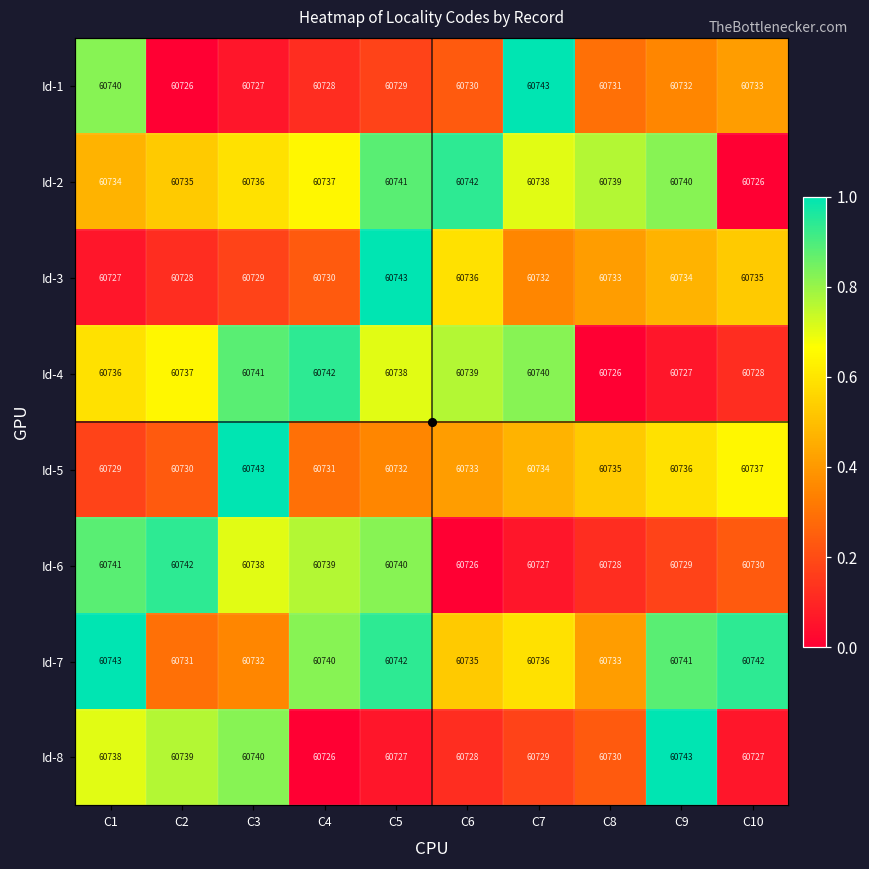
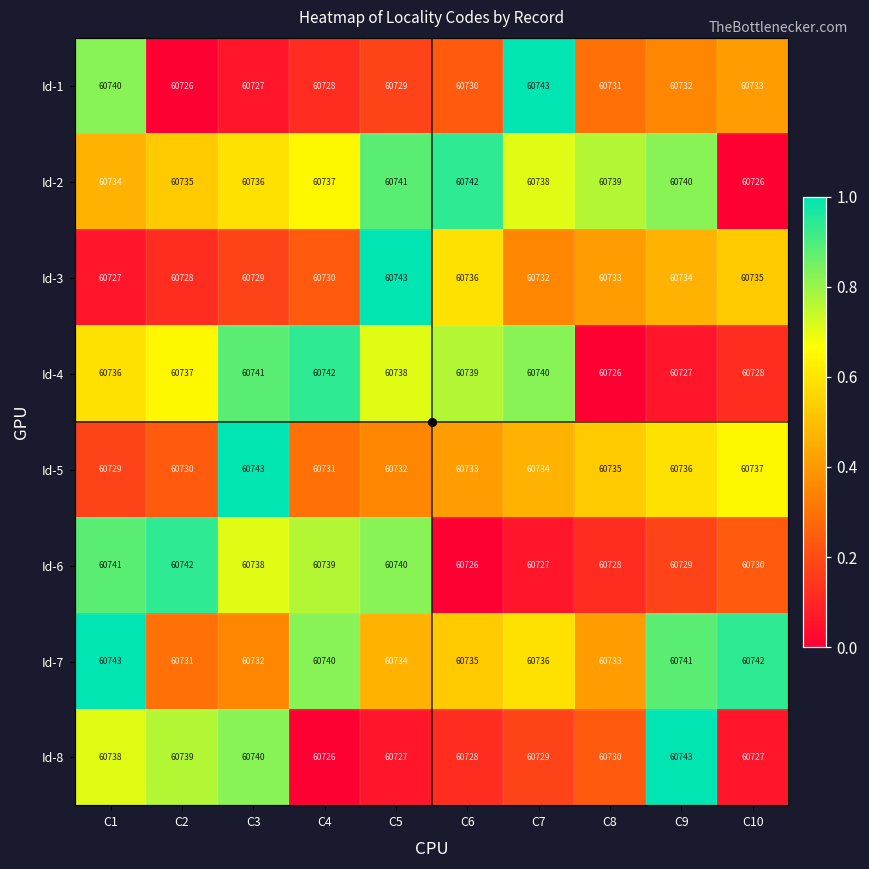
Id-7, C5: 60742 -> 60734
